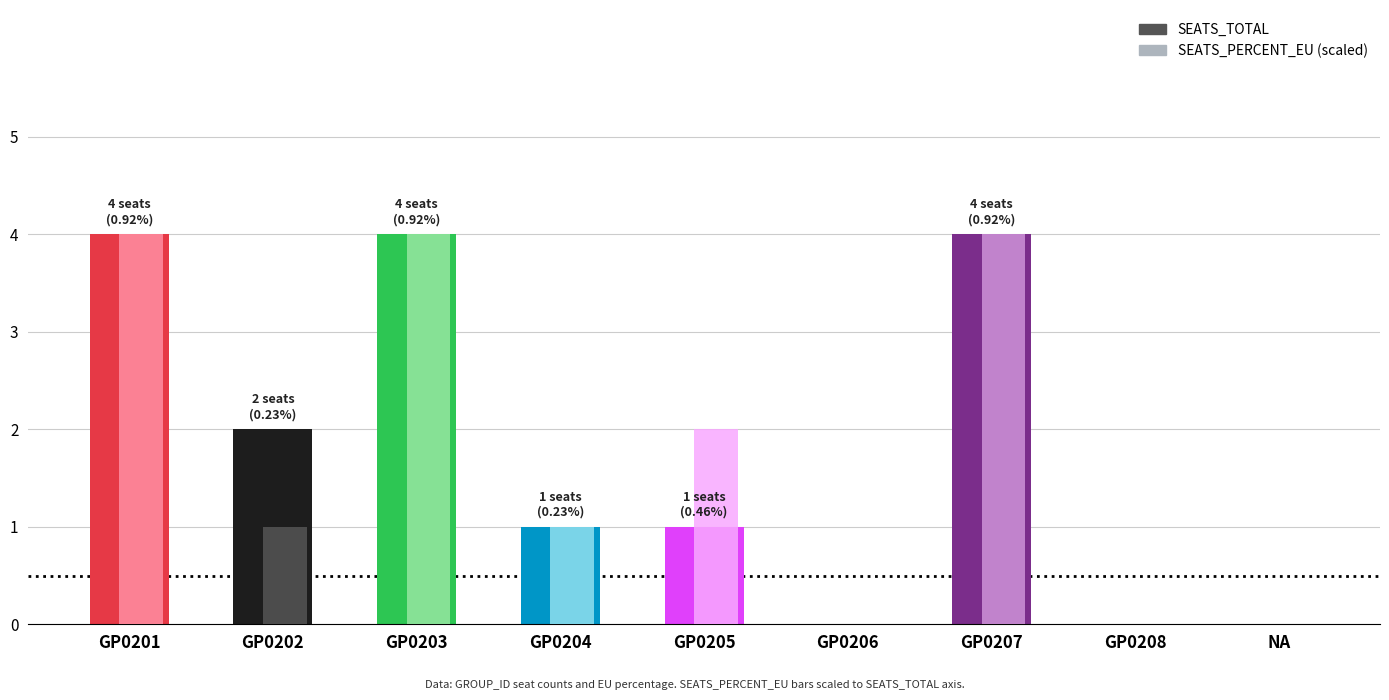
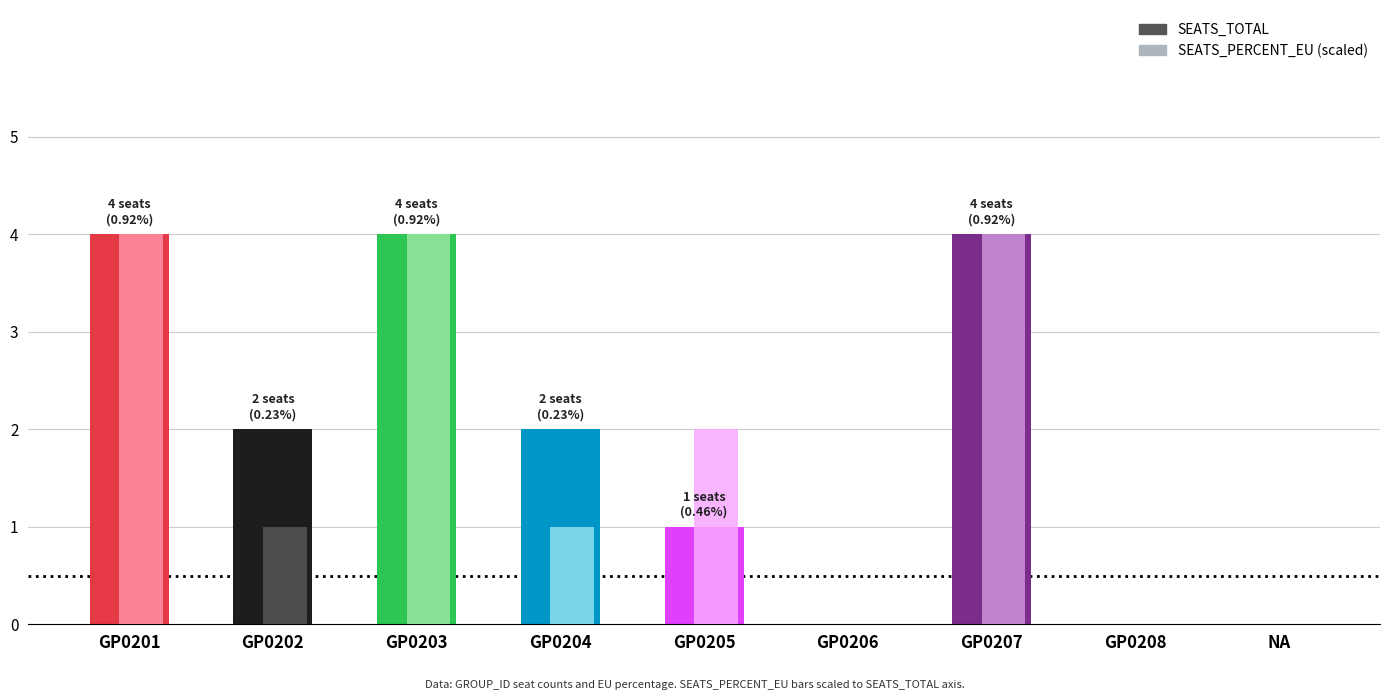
GP0204: 1 -> 2
